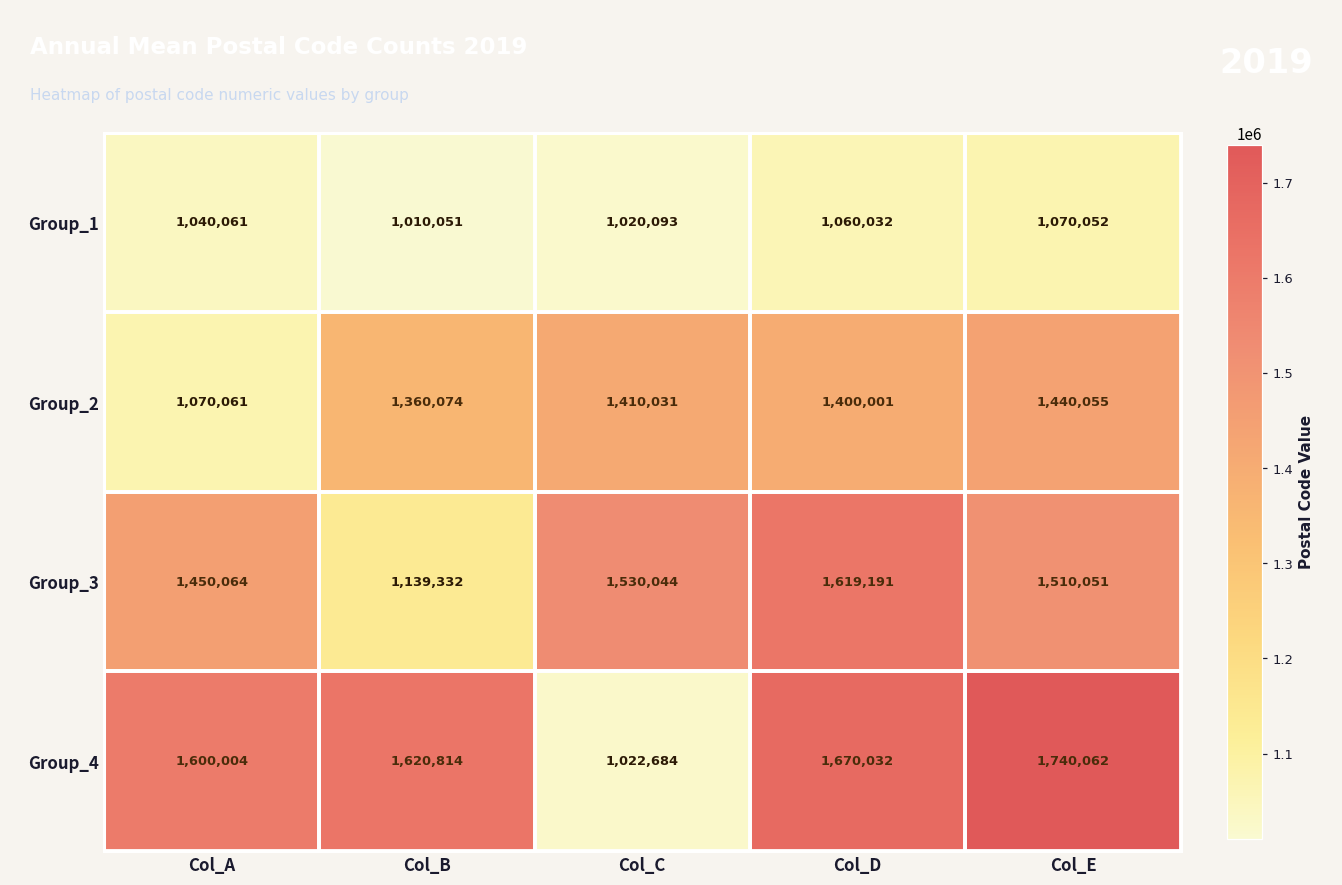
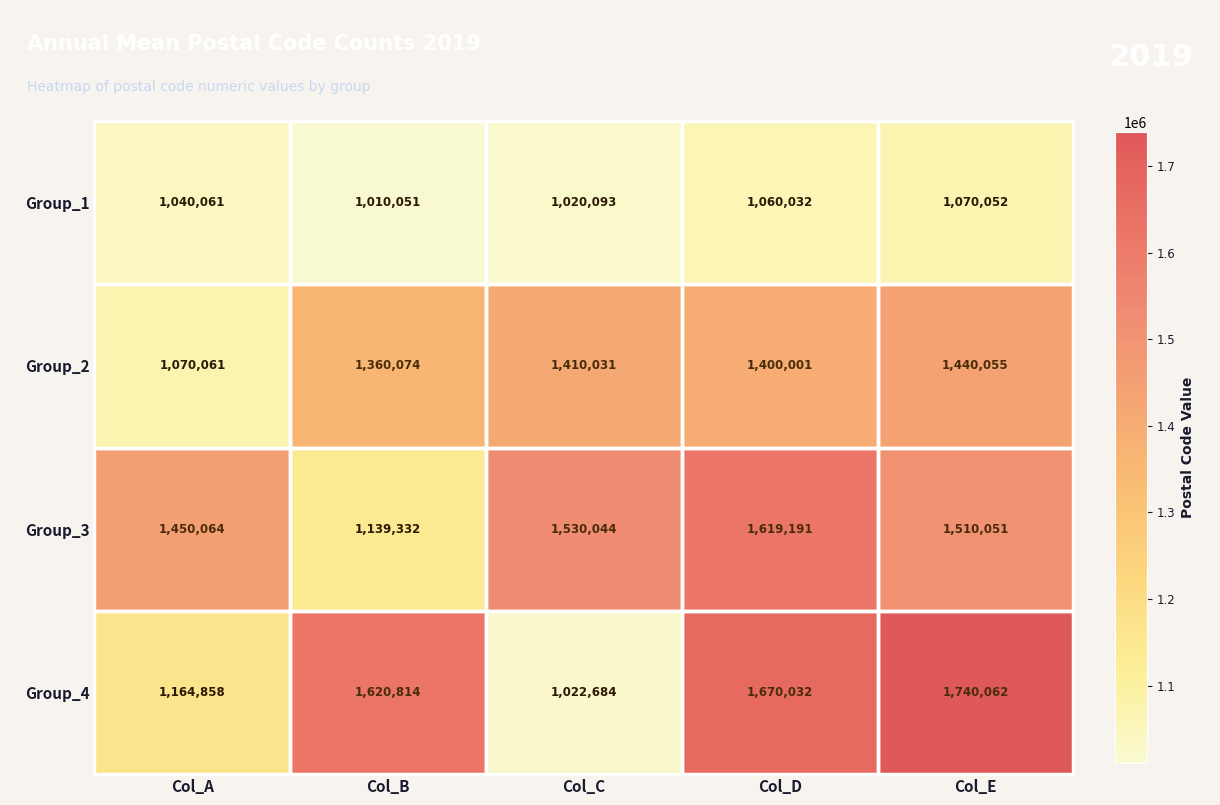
Group_4, Col_A: 1,600,004 -> 1,164,858
